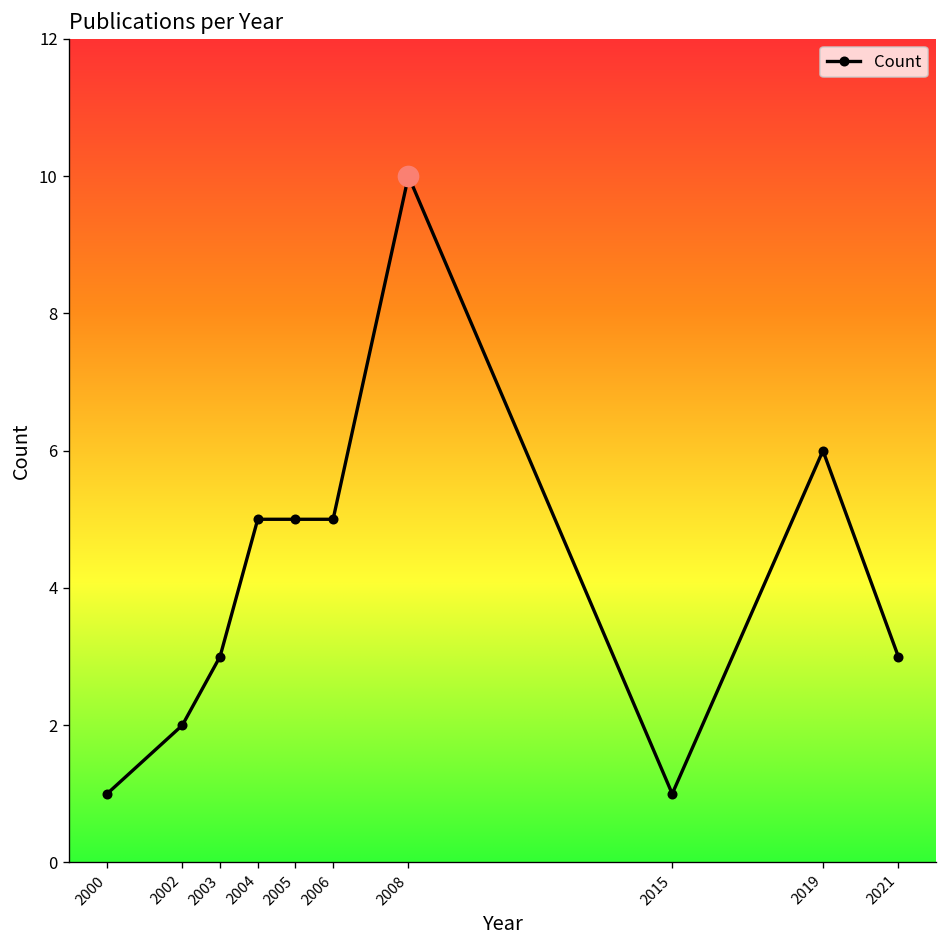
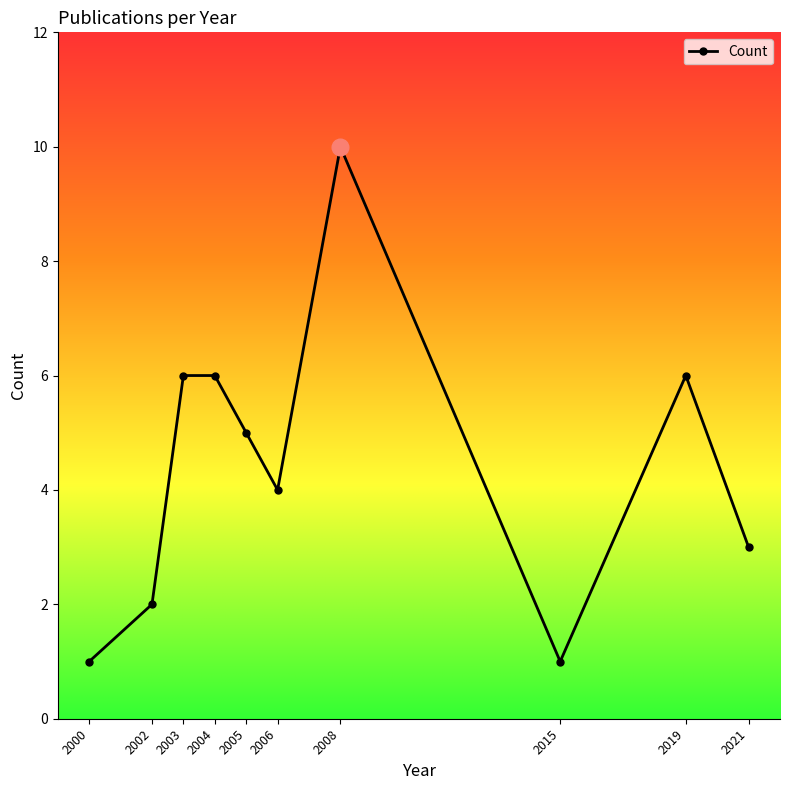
Count, 2003: 3 -> 6
Count, 2004: 5 -> 6
Count, 2006: 5 -> 4
